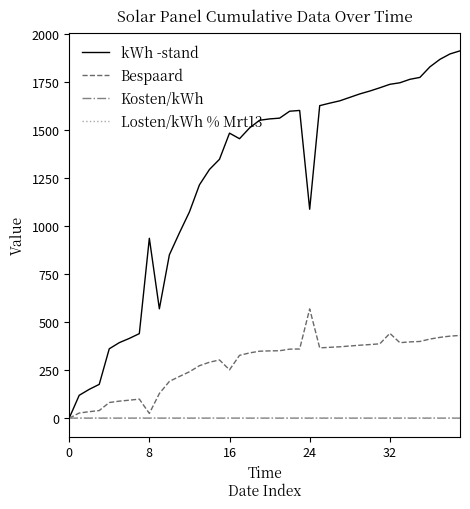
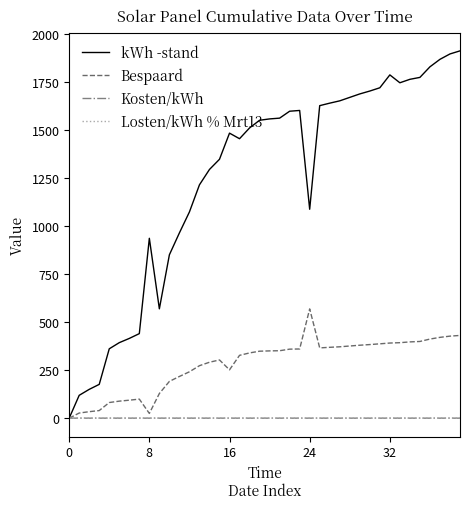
kWh -stand, 32: 1740 -> 1790
Bespaard, 32: 440 -> 390
